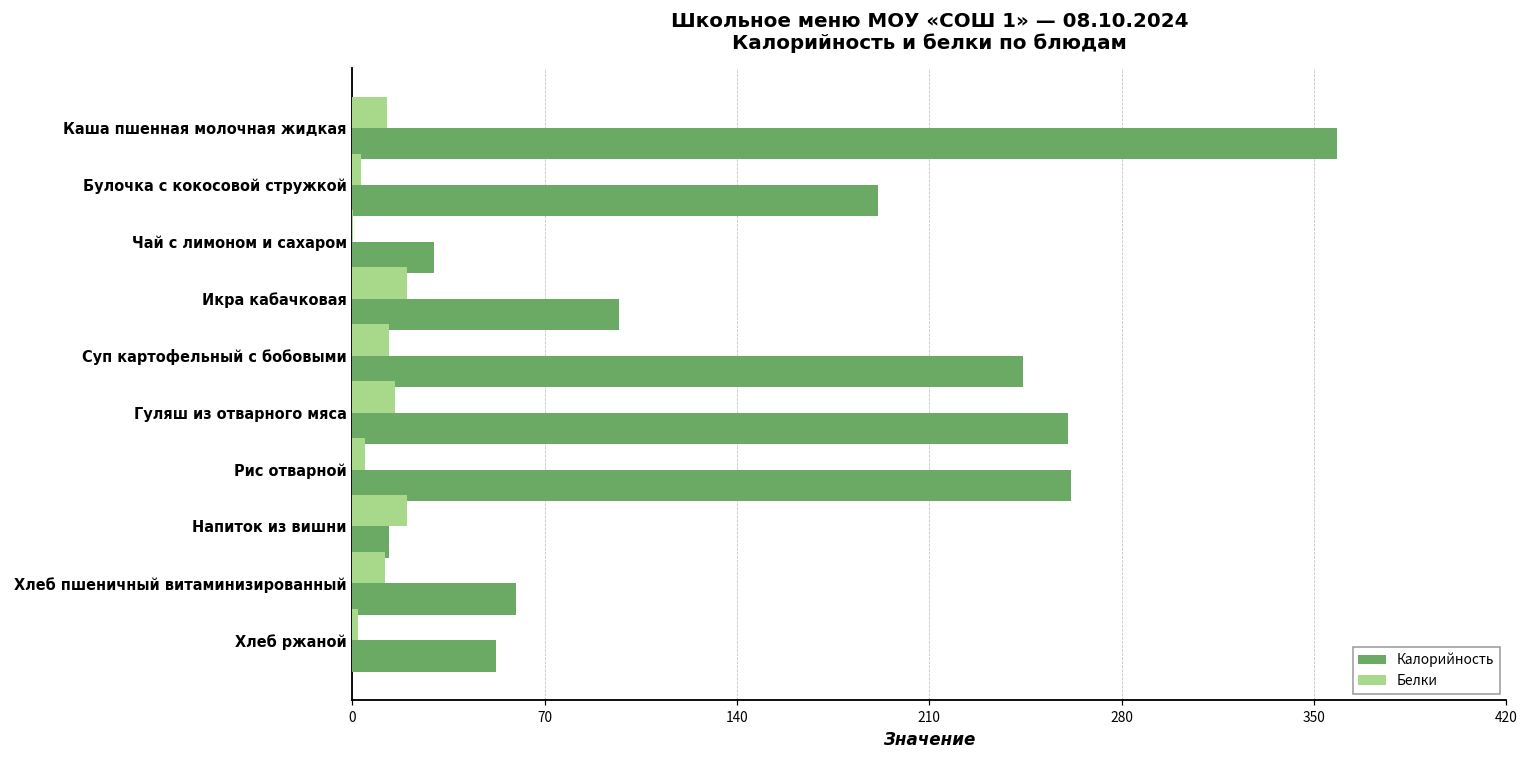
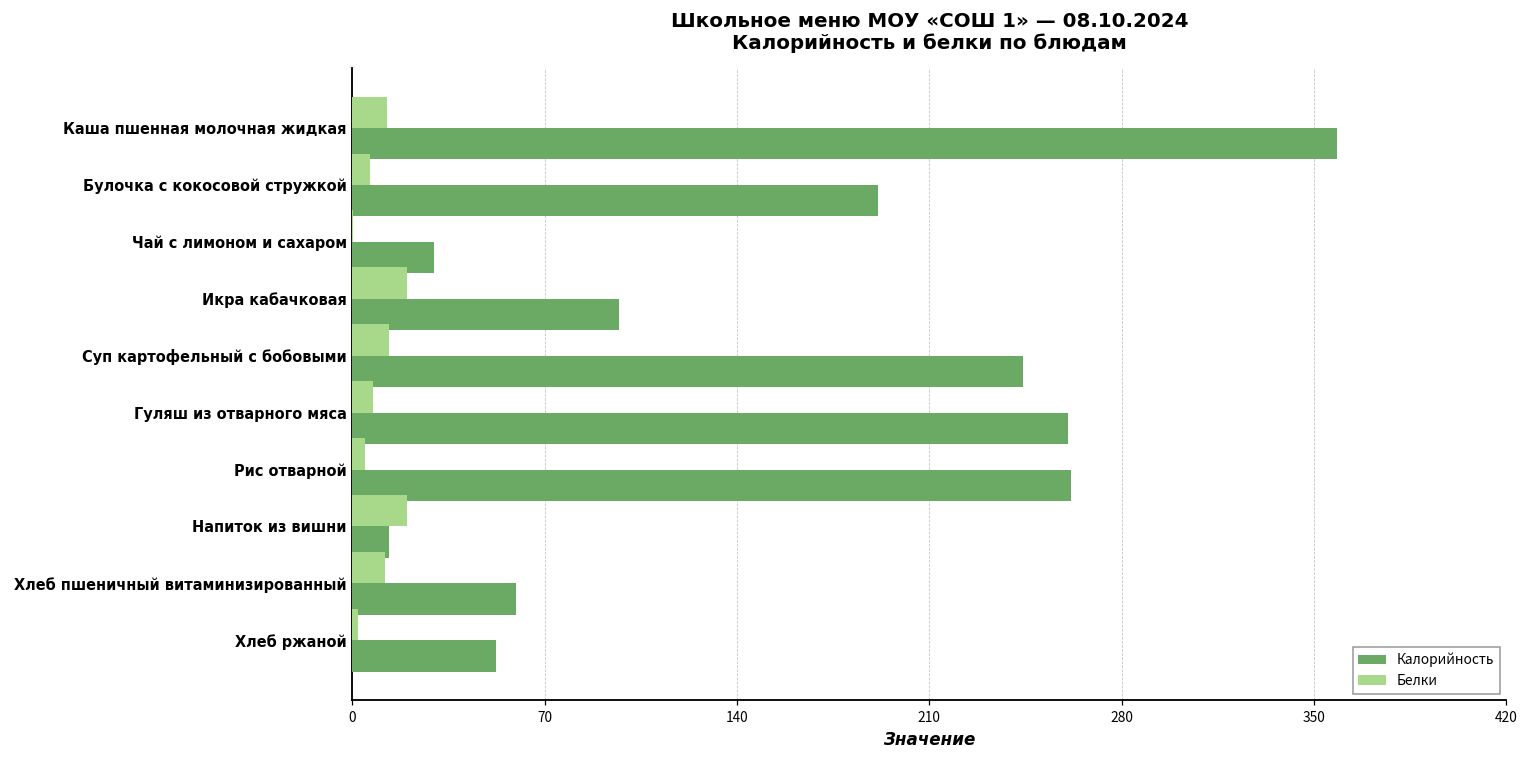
Белки, Булочка с кокосовой стружкой: 3 -> 7
Белки, Гуляш из отварного мяса: 16 -> 8
